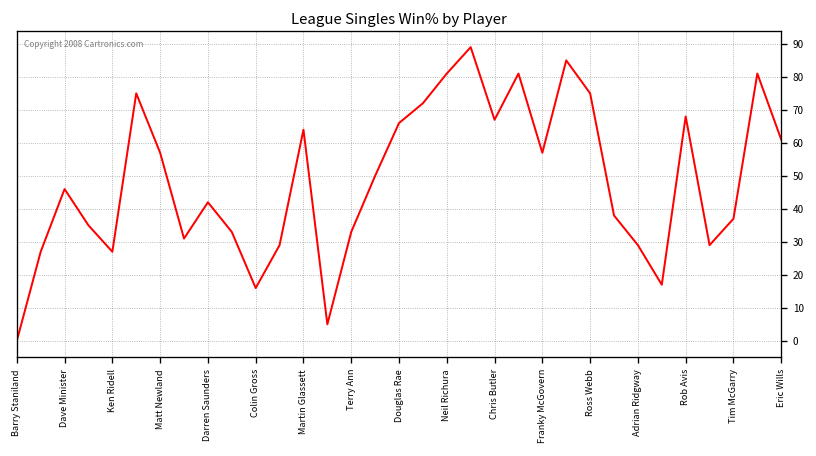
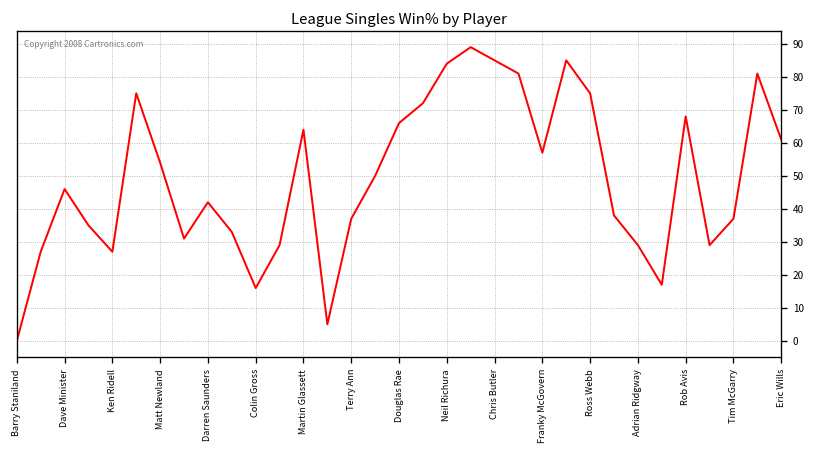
Matt Newland: 57 -> 54
Terry Ann: 33 -> 37
Neil Richura: 81 -> 84
Chris Butler: 67 -> 85
